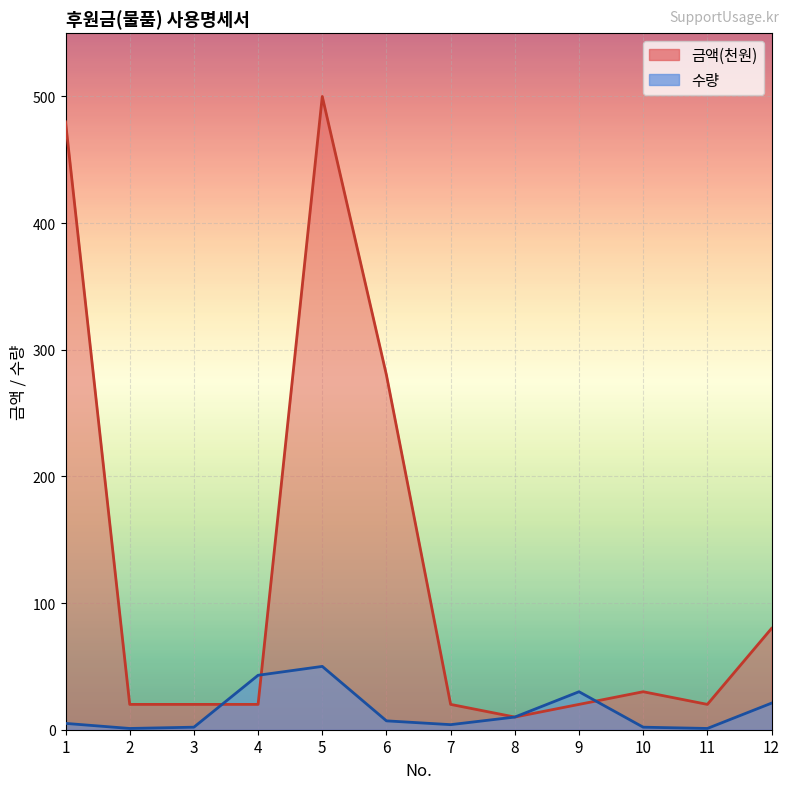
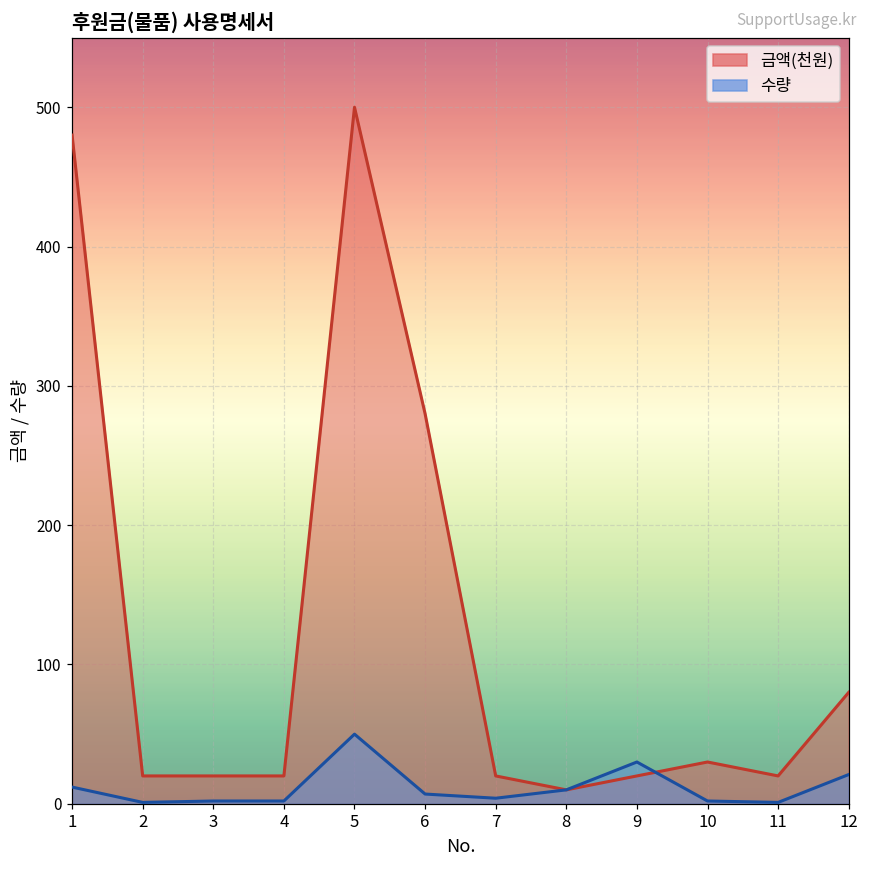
수량, 1: 5 -> 12
수량, 4: 43 -> 2
